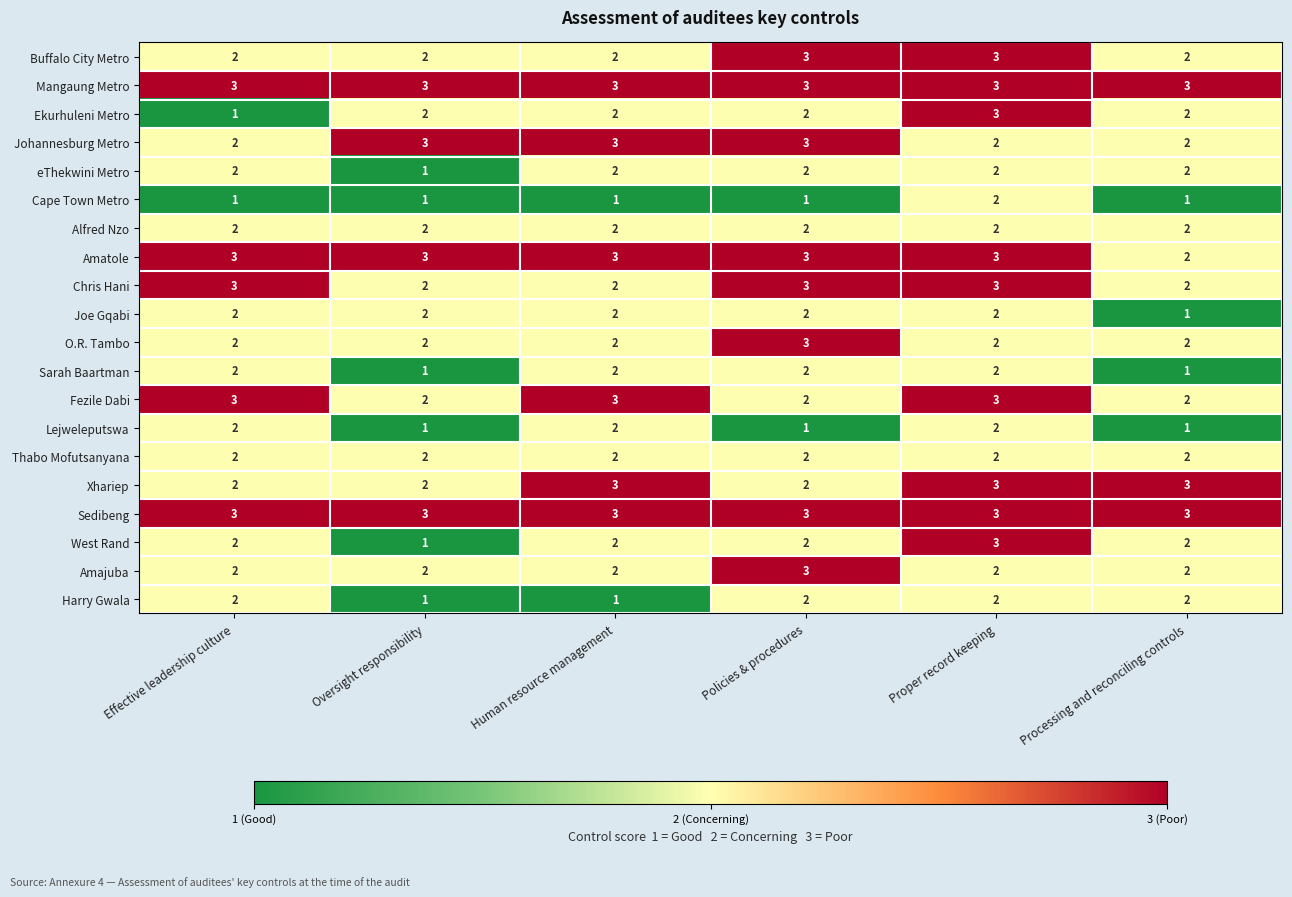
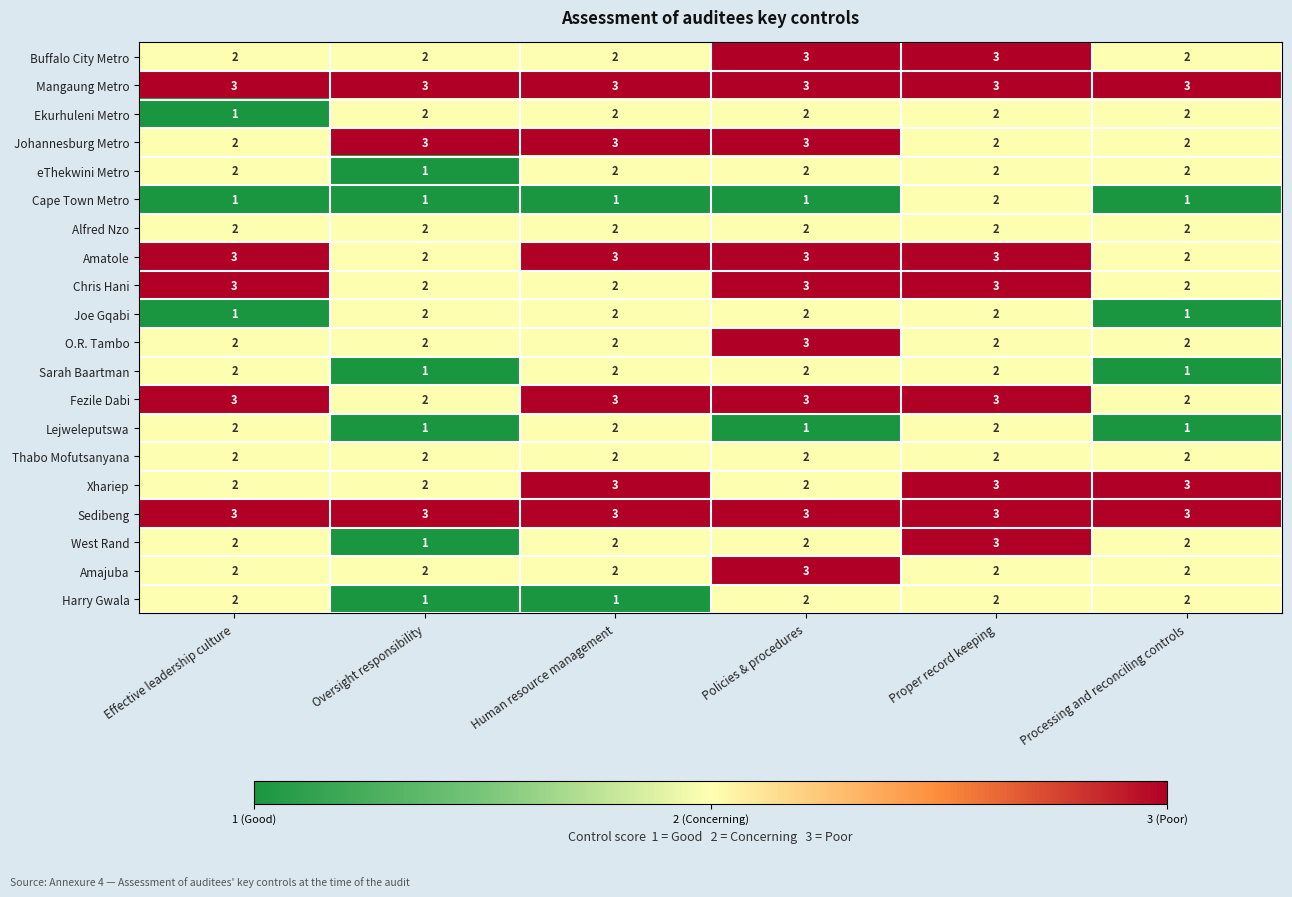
Ekurhuleni Metro, Proper record keeping: 3 -> 2
Amatole, Oversight responsibility: 3 -> 2
Joe Gqabi, Effective leadership culture: 2 -> 1
Fezile Dabi, Policies & procedures: 2 -> 3
